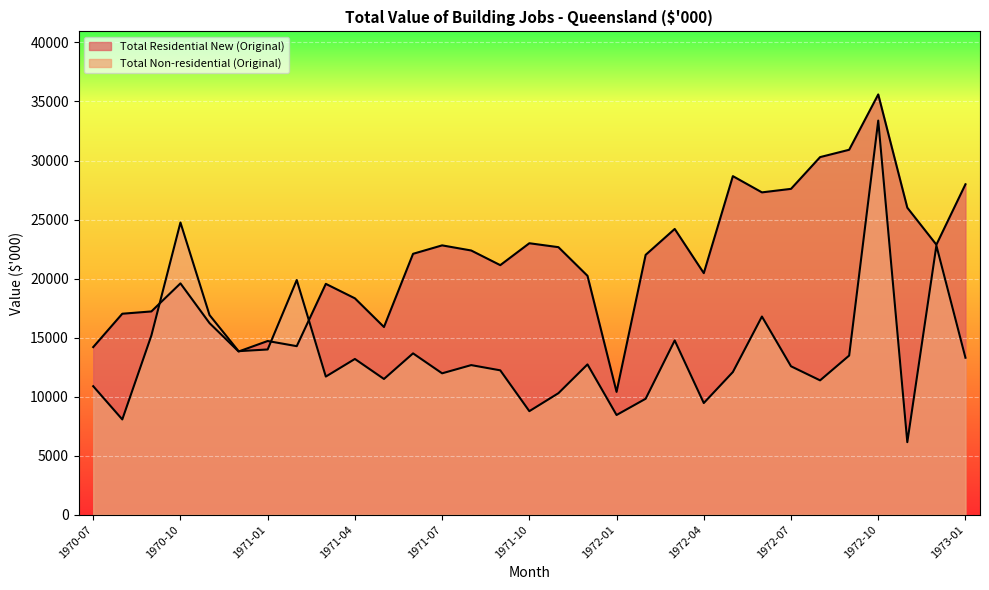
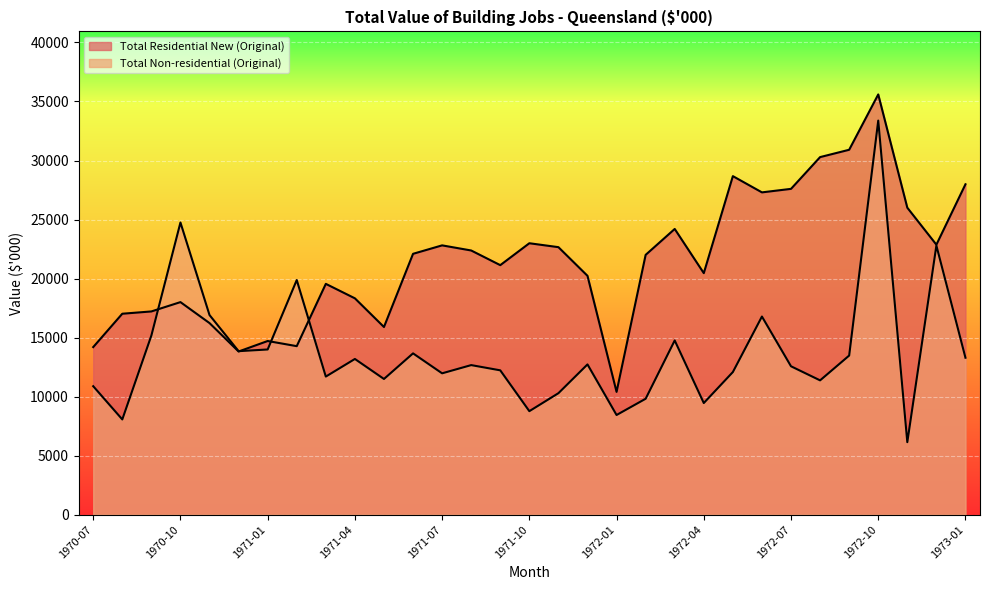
Total Residential New (Original), 1970-10: 19600 -> 18000
